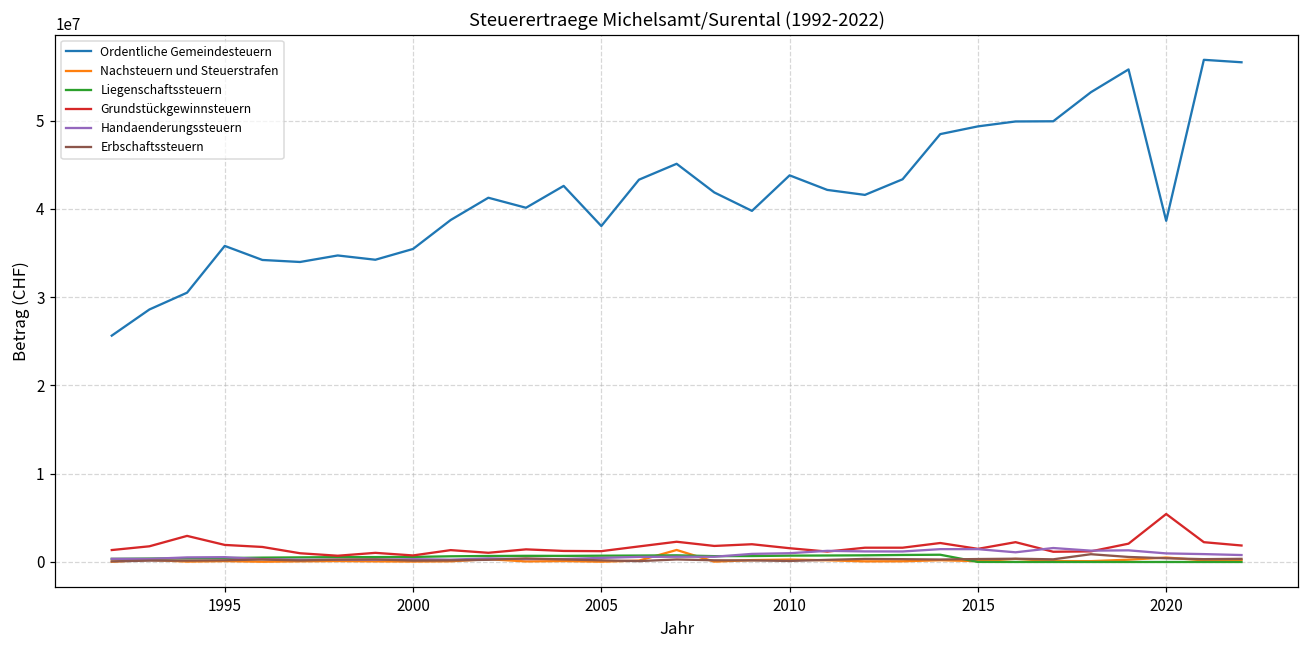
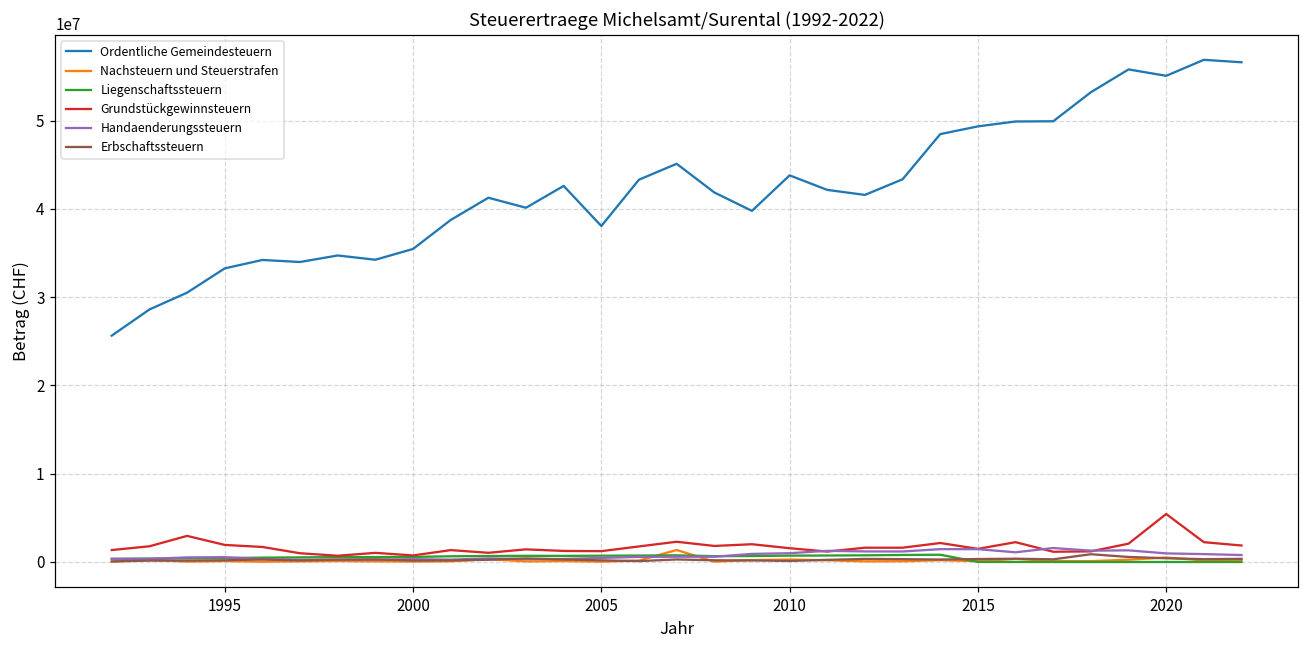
Ordentliche Gemeindesteuern, 1995: 36000000 -> 33000000
Ordentliche Gemeindesteuern, 2020: 39000000 -> 55000000
